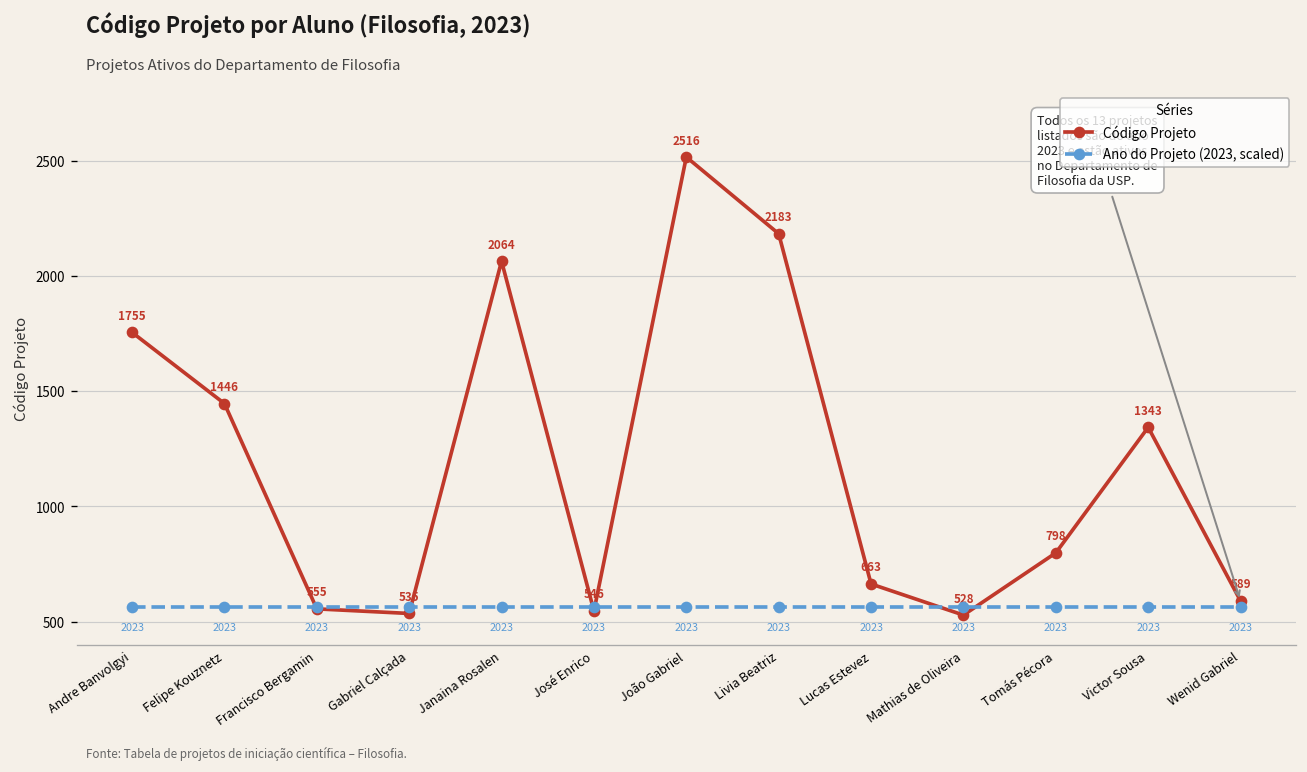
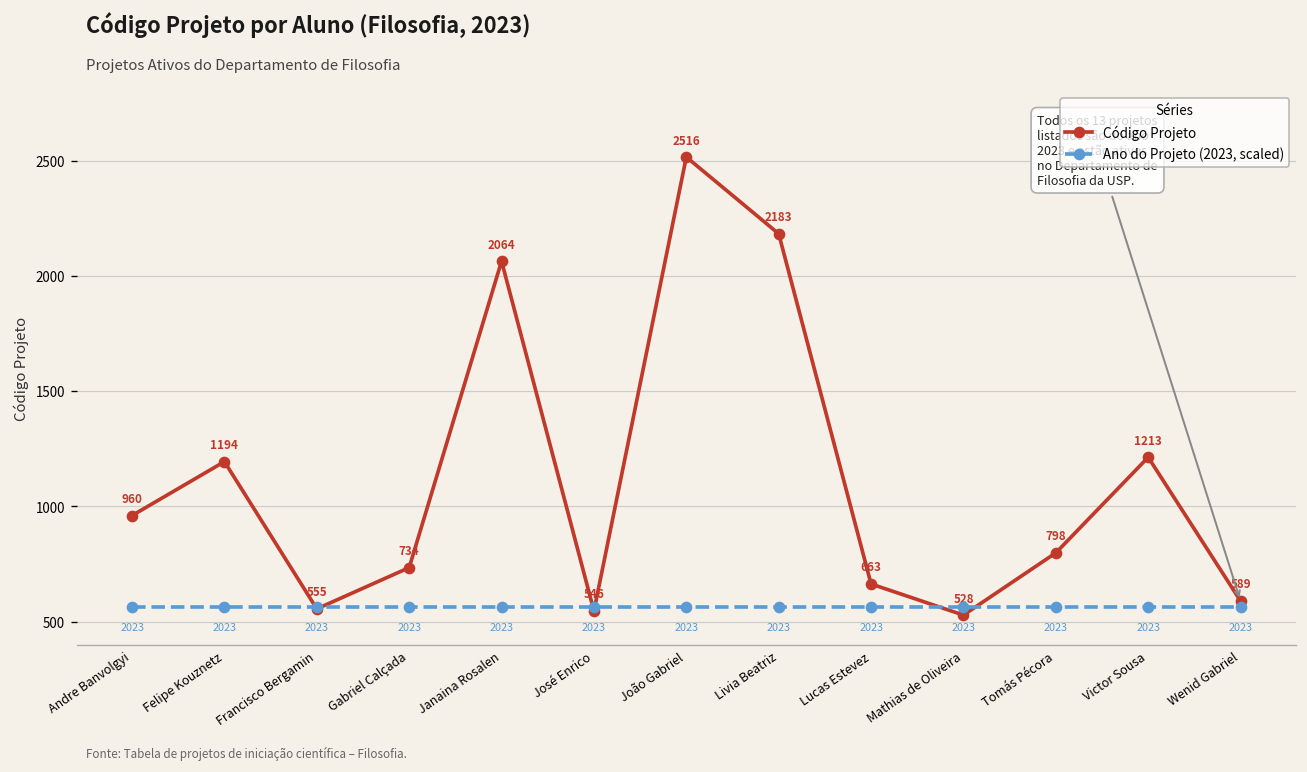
Código Projeto, Andre Banvolgyi: 1755 -> 960
Código Projeto, Felipe Kouznetz: 1446 -> 1194
Código Projeto, Gabriel Calçada: 535 -> 734
Código Projeto, Victor Sousa: 1343 -> 1213
